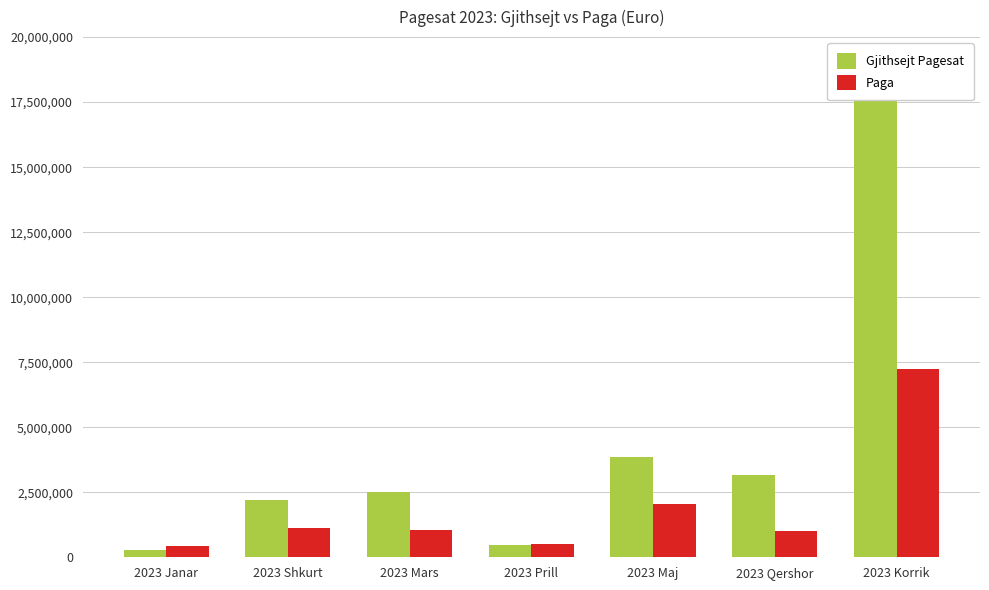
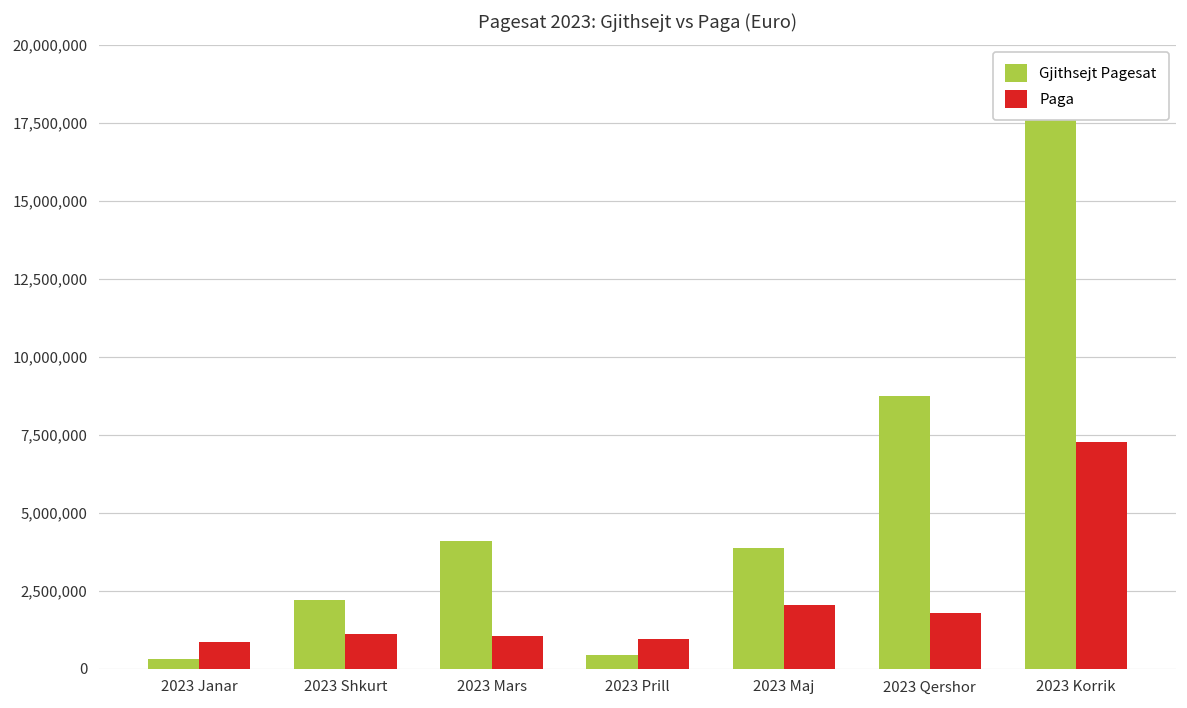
Paga, 2023 Janar: 400,000 -> 900,000
Gjithsejt Pagesat, 2023 Mars: 2,500,000 -> 4,100,000
Paga, 2023 Prill: 500,000 -> 1,000,000
Gjithsejt Pagesat, 2023 Qershor: 3,200,000 -> 8,700,000
Paga, 2023 Qershor: 1,000,000 -> 1,800,000
